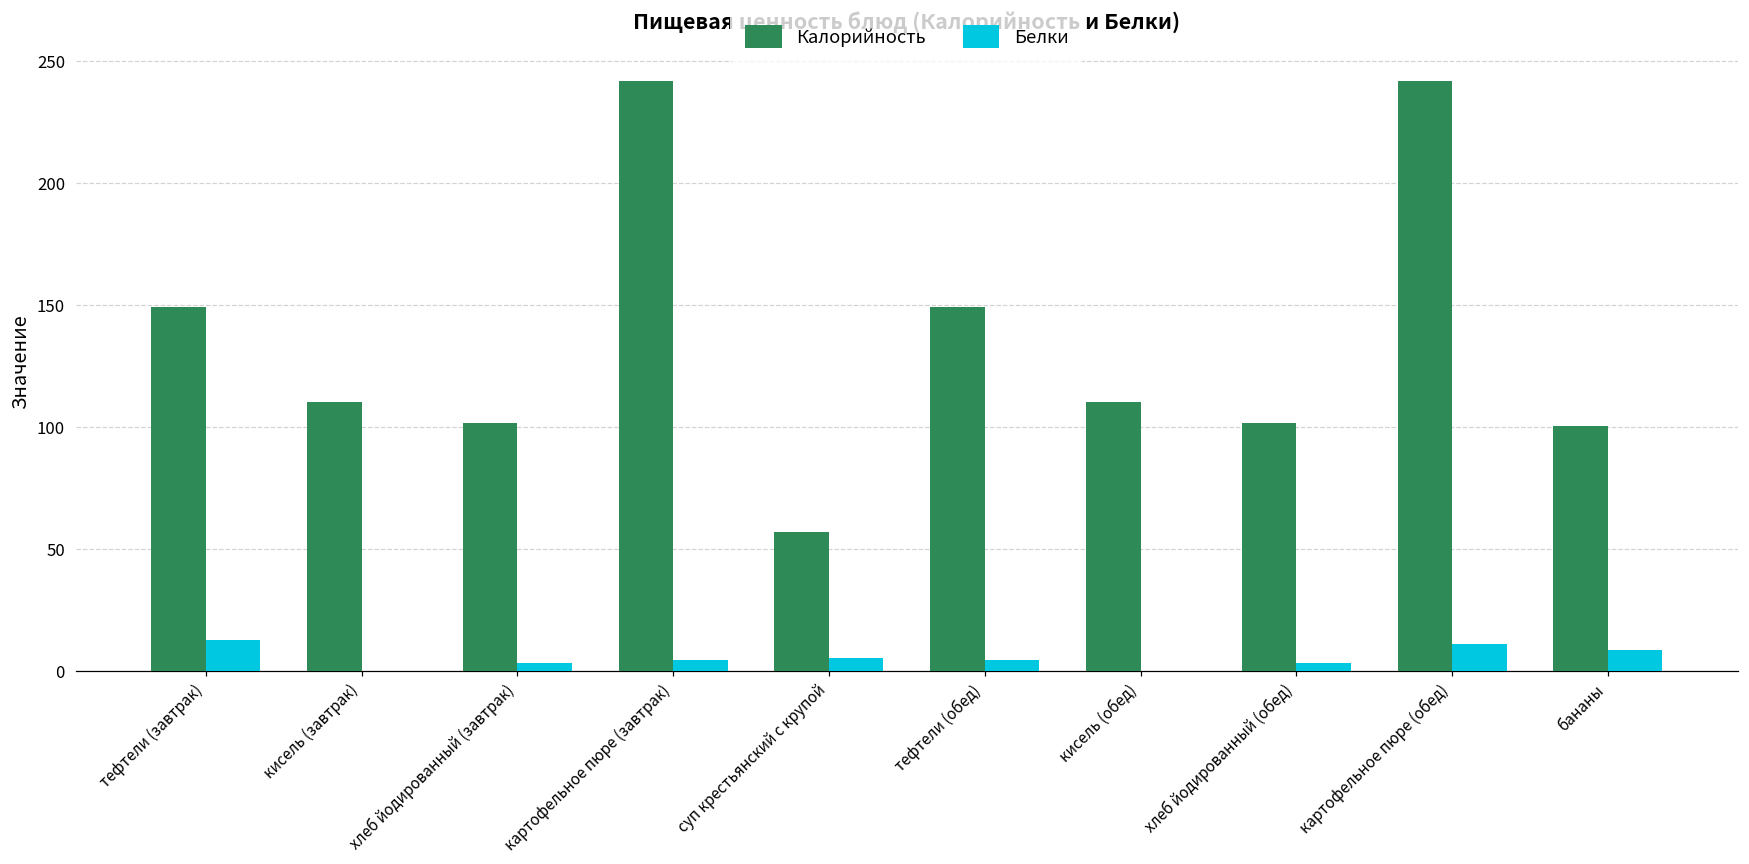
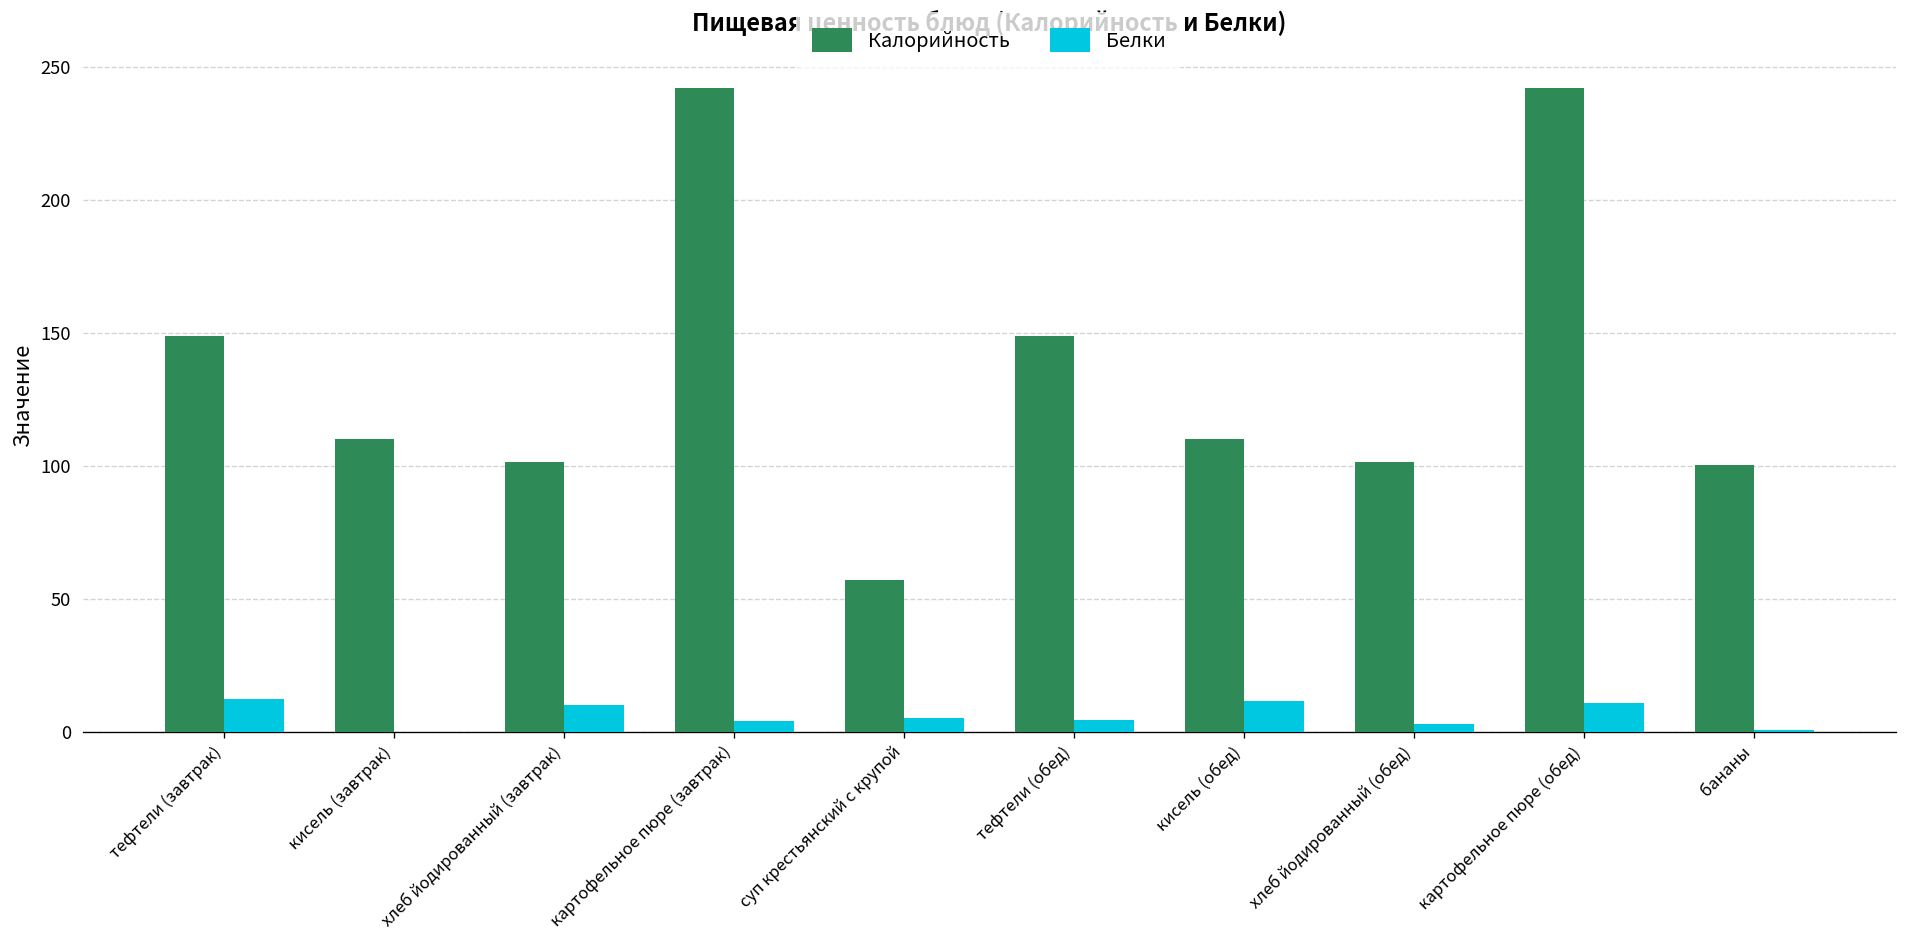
Белки, хлеб йодированный (завтрак): 3 -> 10
Белки, кисель (обед): 0 -> 12
Белки, бананы: 8 -> 1
